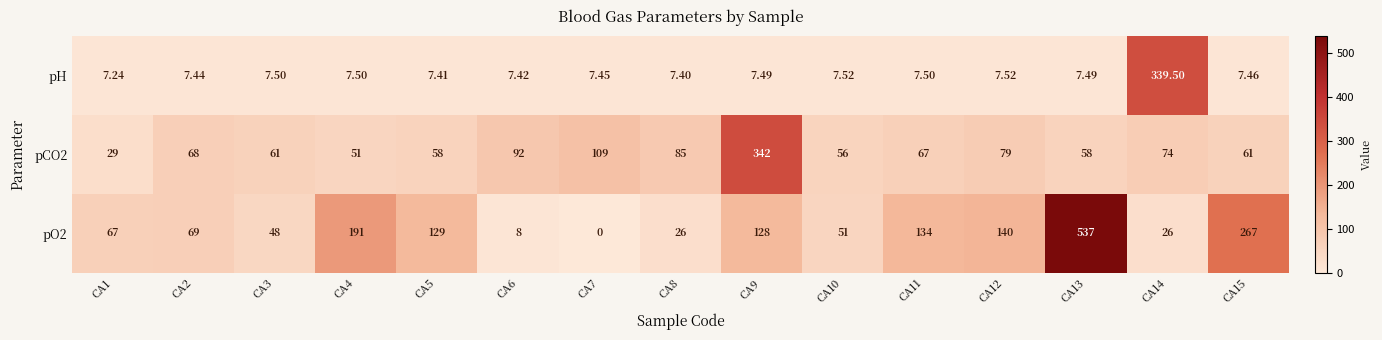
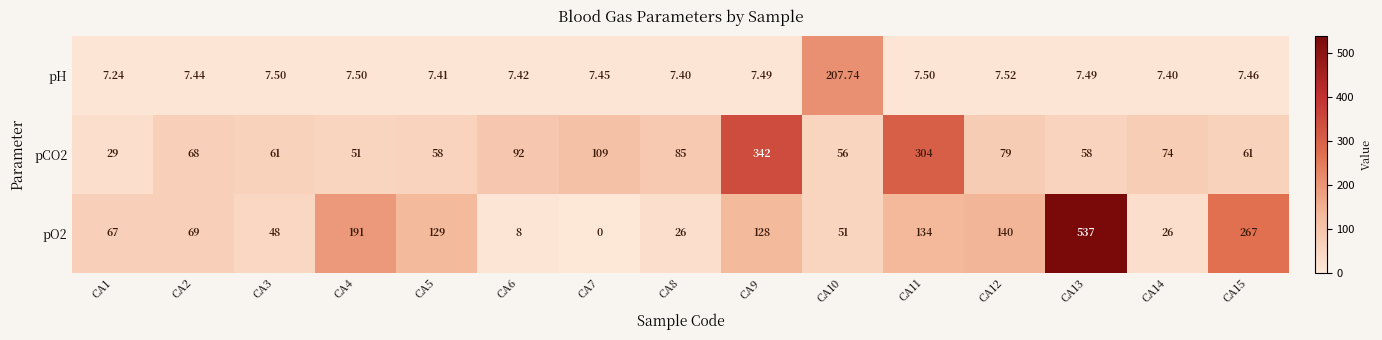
pH, CA10: 7.52 -> 207.74
pH, CA14: 339.50 -> 7.40
pCO2, CA11: 67 -> 304
